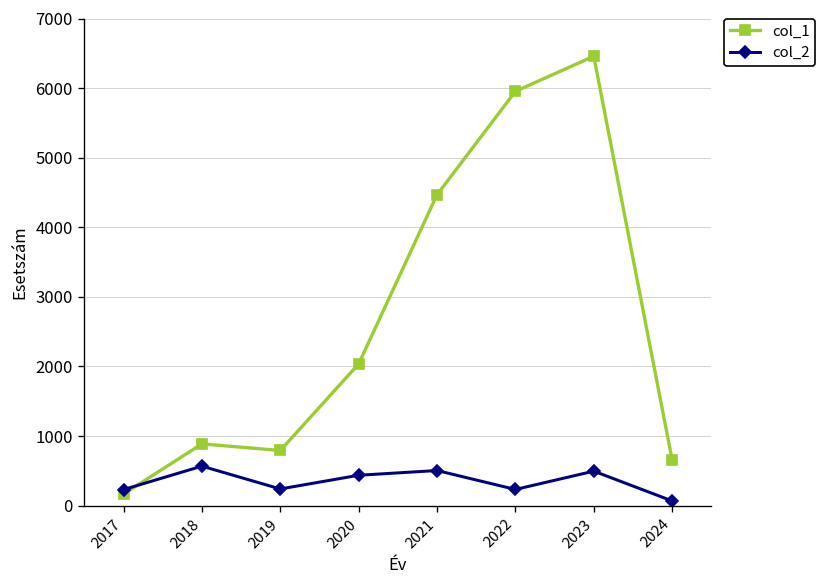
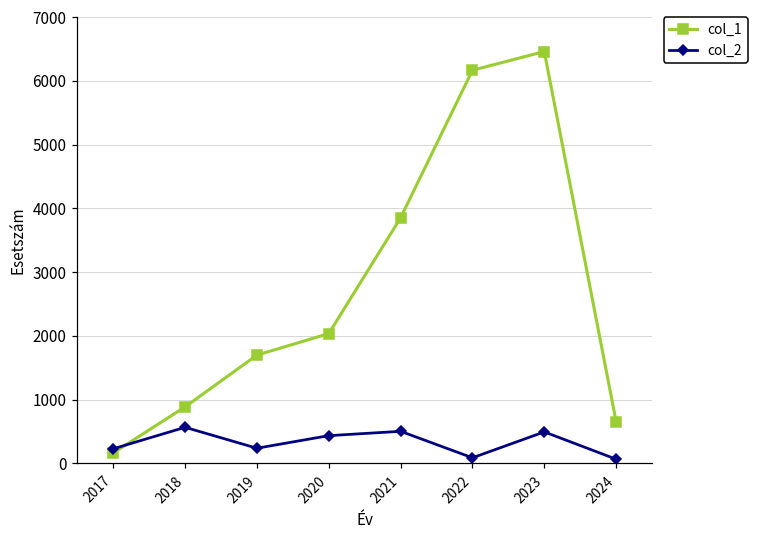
col_1, 2019: 800 -> 1700
col_1, 2021: 4500 -> 3900
col_1, 2022: 6000 -> 6200
col_2, 2022: 200 -> 100
